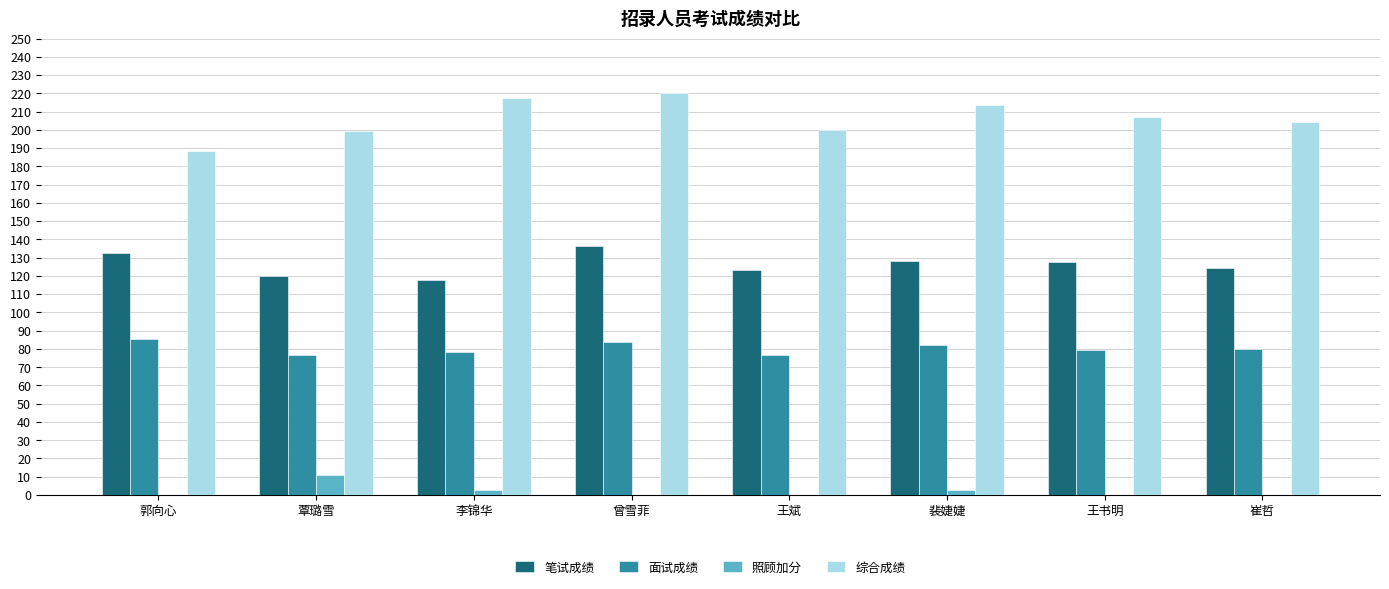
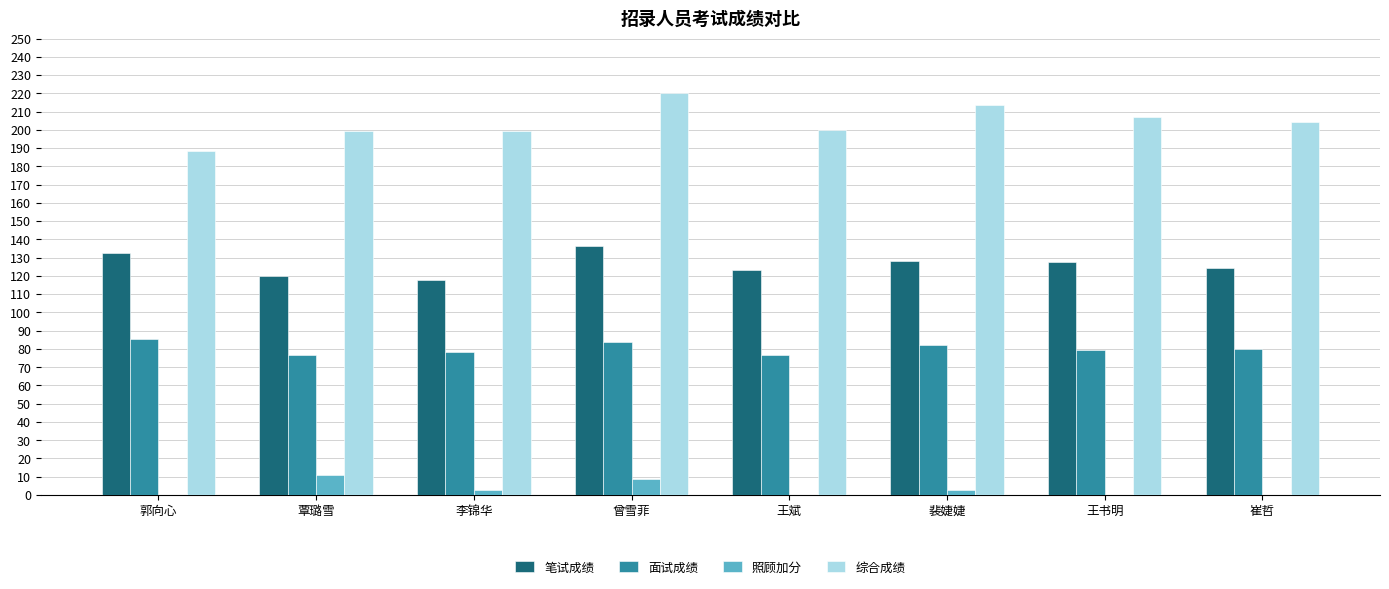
综合成绩, 李锦华: 217 -> 199
照顾加分, 曾雪菲: 0 -> 9
